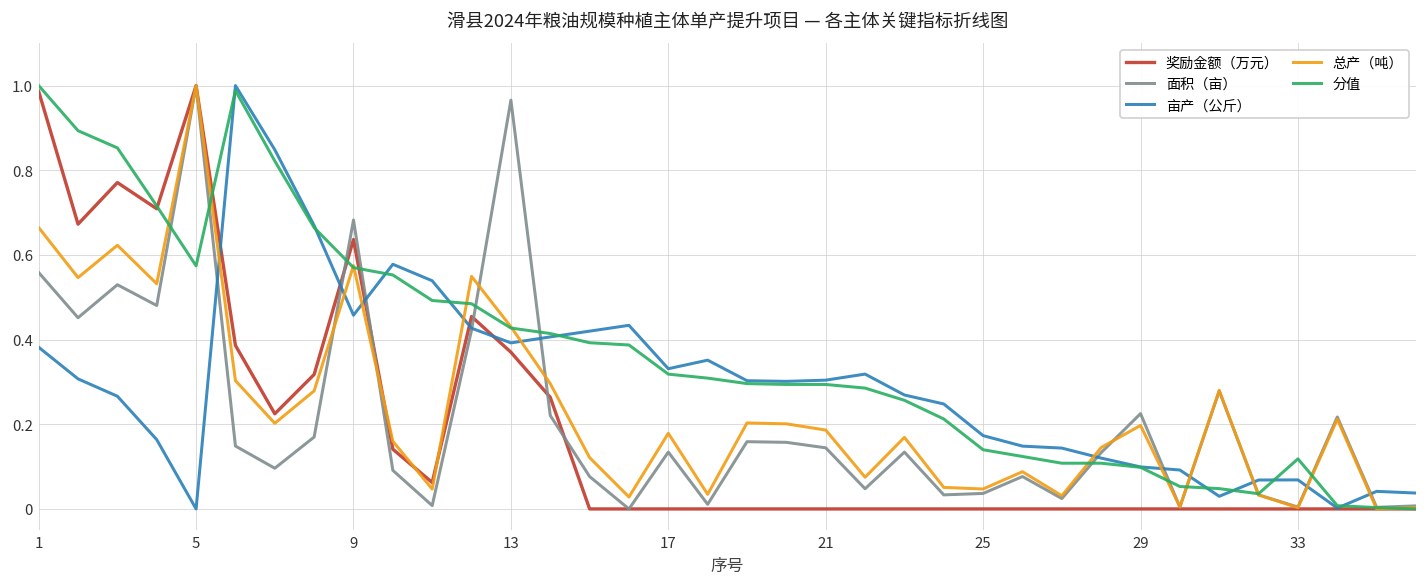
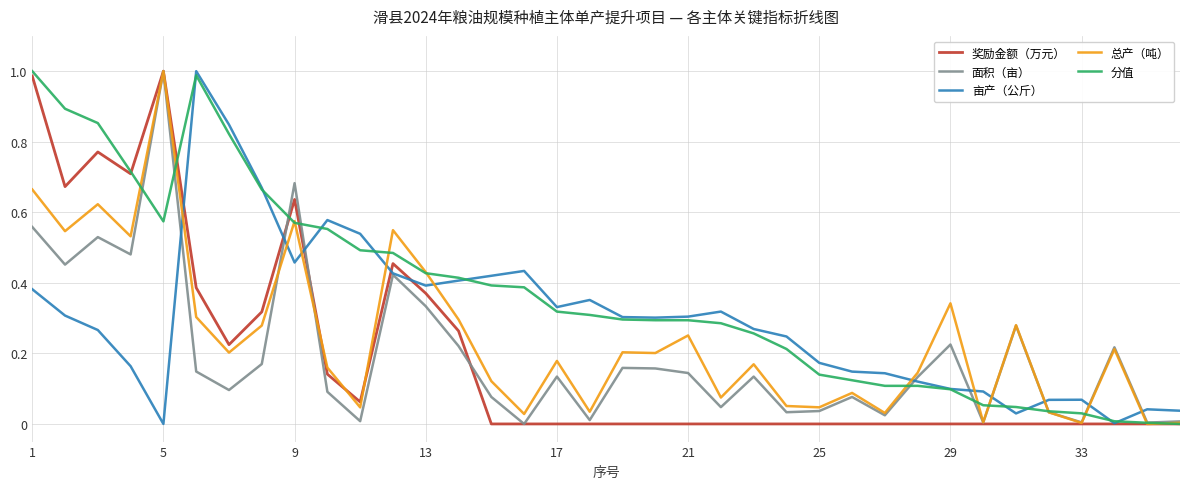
面积（亩）, 13: 0.97 -> 0.33
总产（吨）, 21: 0.19 -> 0.25
总产（吨）, 29: 0.20 -> 0.34
分值, 33: 0.12 -> 0.03
